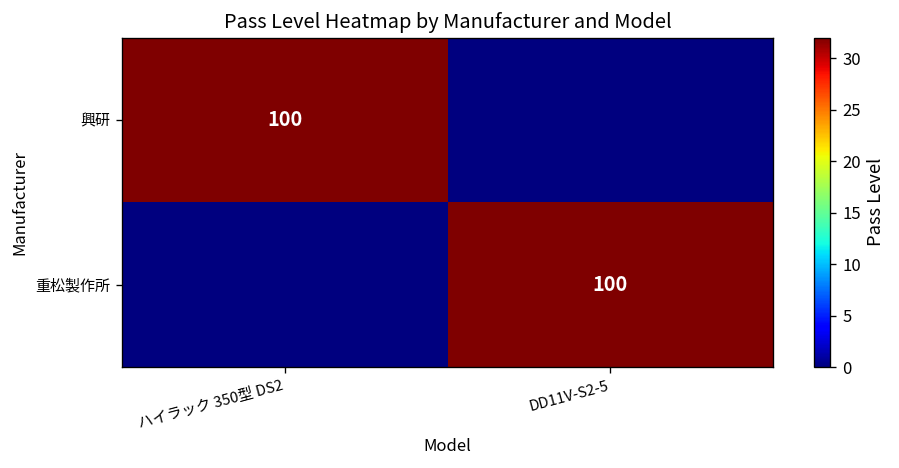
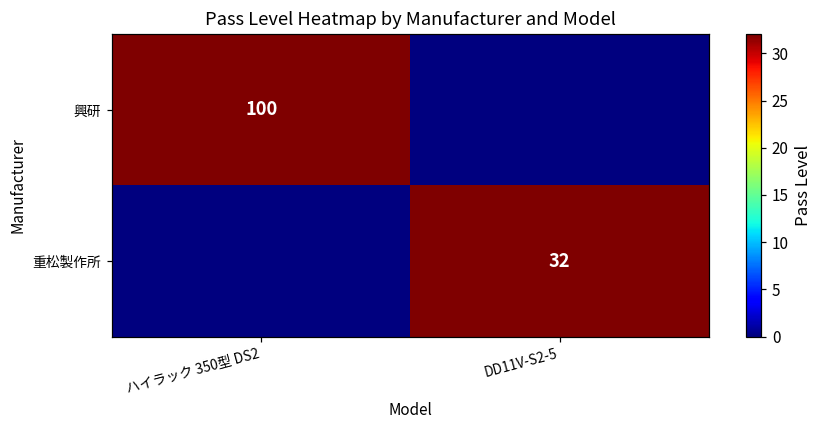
重松製作所, DD11V-S2-5: 100 -> 32
